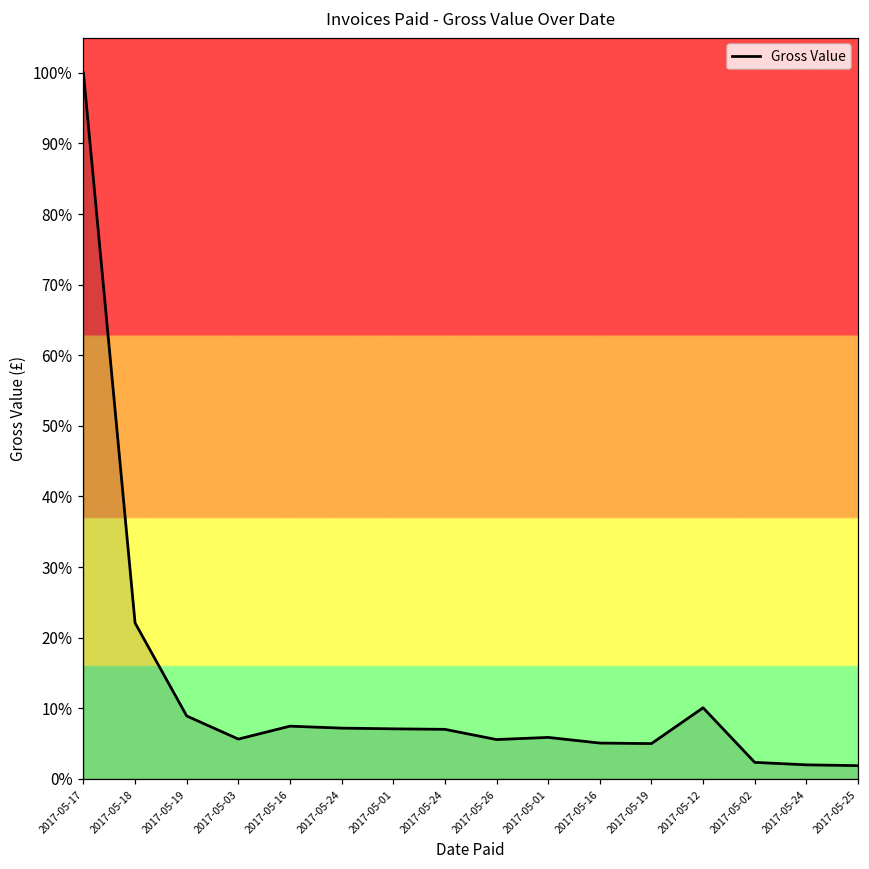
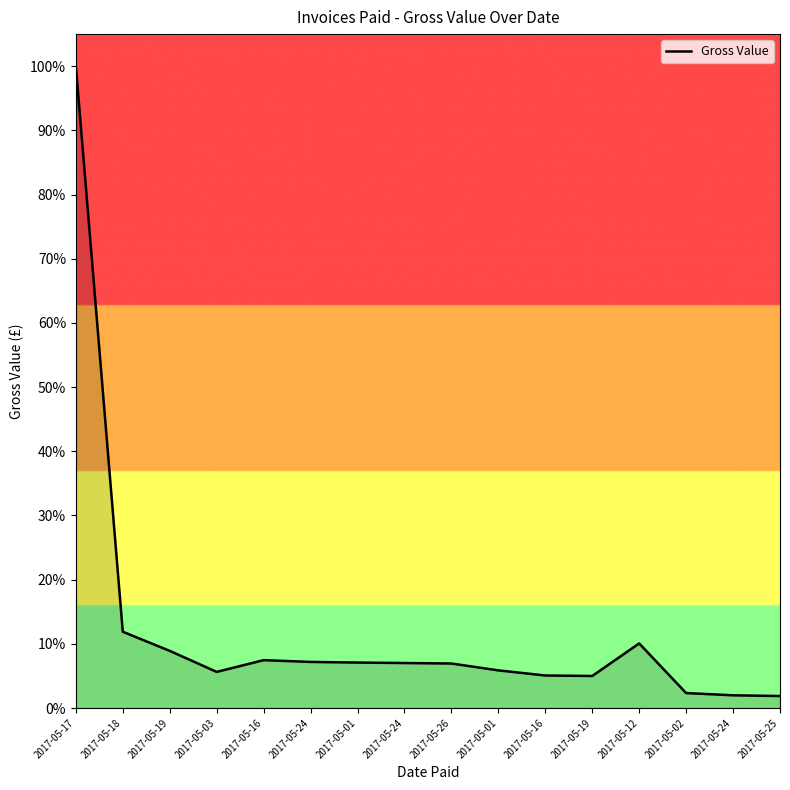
2017-05-18: 22% -> 12%
2017-05-26: 6% -> 7%
